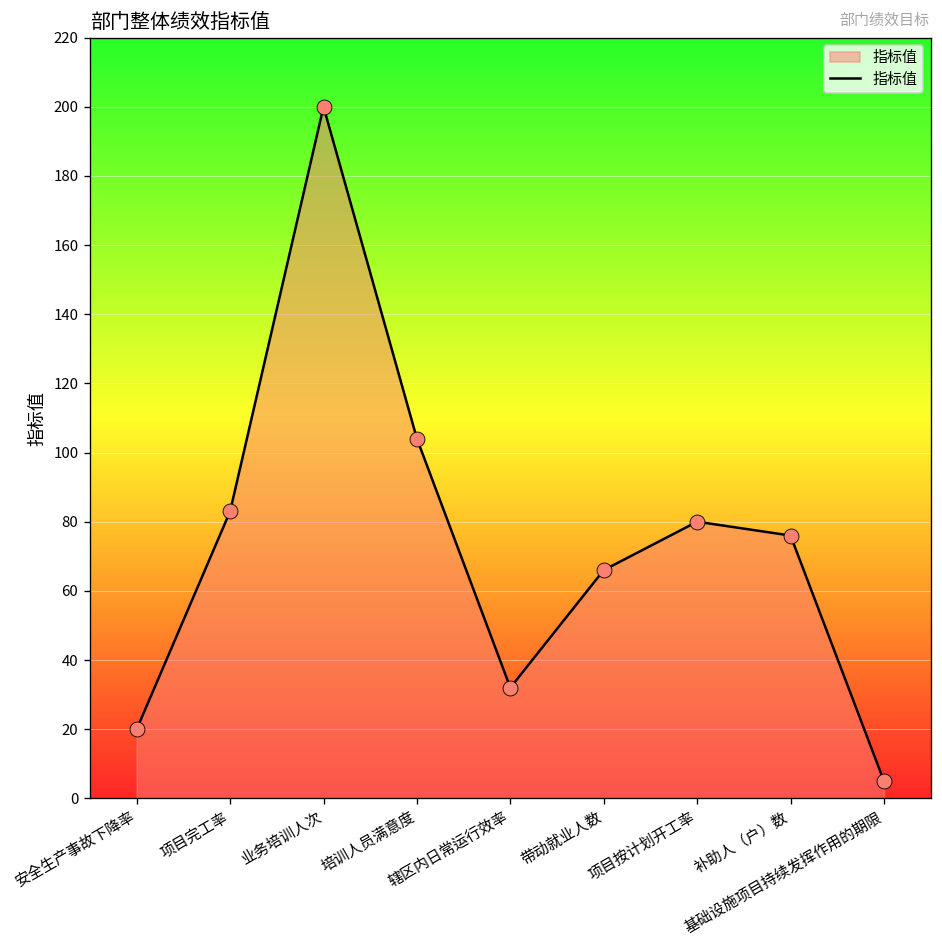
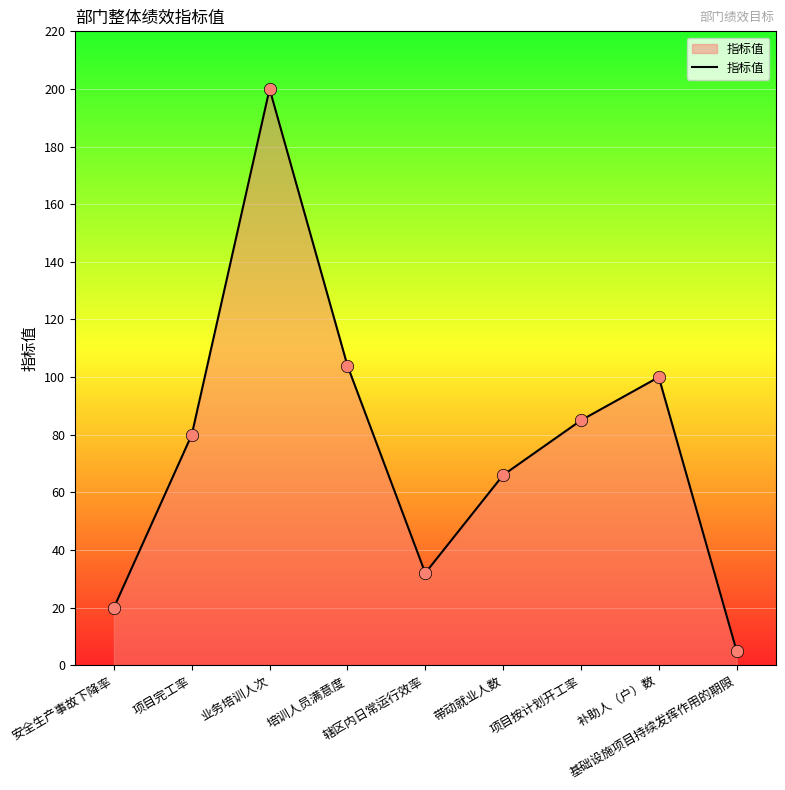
项目完工率: 83 -> 80
项目按计划开工率: 80 -> 85
补助人（户）数: 76 -> 100
